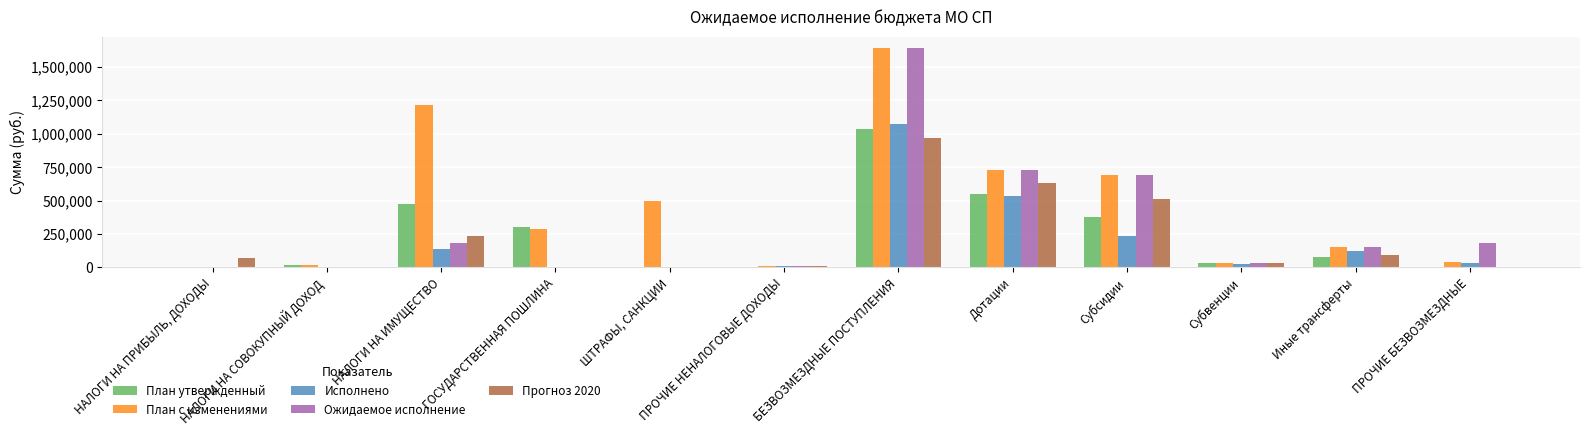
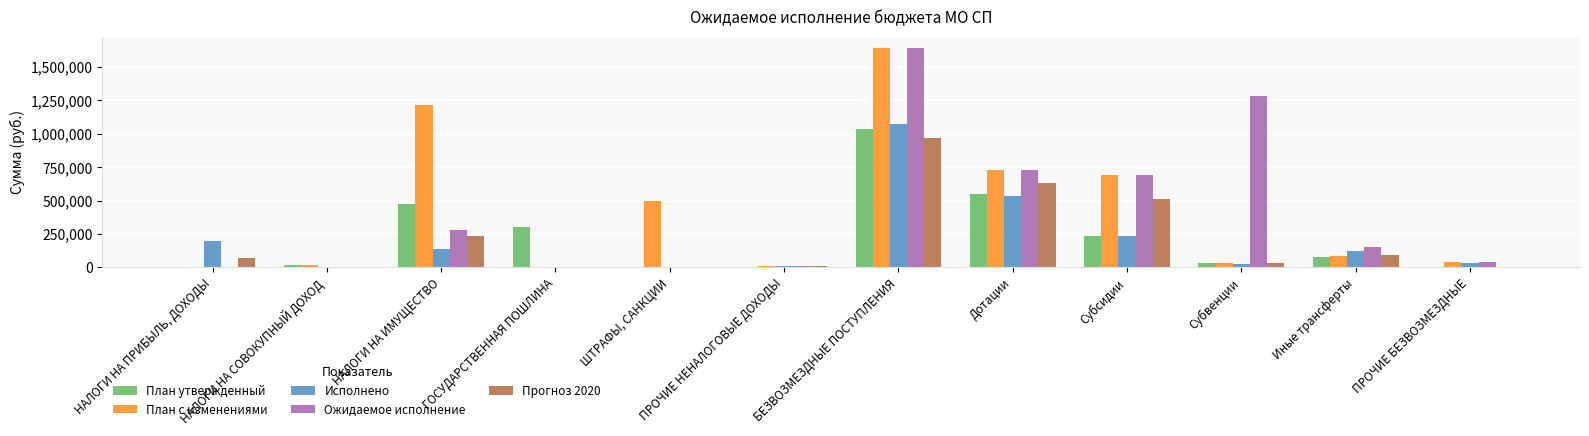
Исполнено, НАЛОГИ НА ПРИБЫЛЬ, ДОХОДЫ: 0 -> 200,000
Ожидаемое исполнение, НАЛОГИ НА ИМУЩЕСТВО: 180,000 -> 280,000
План с изменениями, ГОСУДАРСТВЕННАЯ ПОШЛИНА: 290,000 -> 0
План утвержденный, Субсидии: 380,000 -> 240,000
Ожидаемое исполнение, Субвенции: 30,000 -> 1,290,000
План с изменениями, Иные трансферты: 160,000 -> 80,000
Ожидаемое исполнение, ПРОЧИЕ БЕЗВОЗМЕЗДНЫЕ: 180,000 -> 40,000
